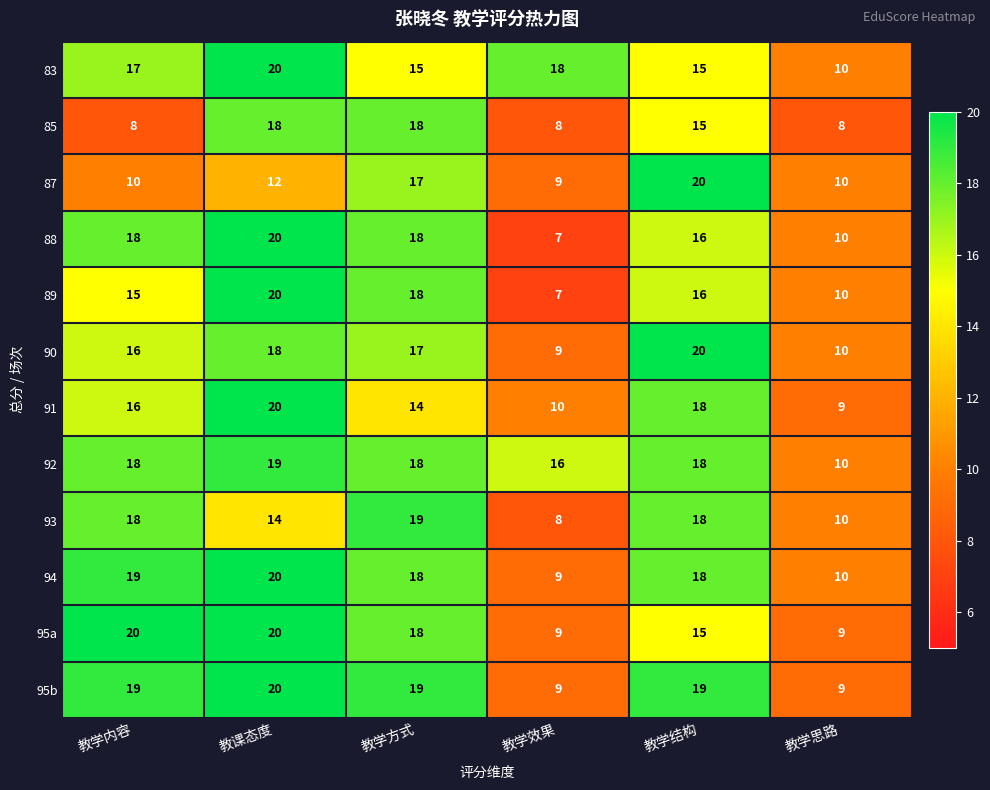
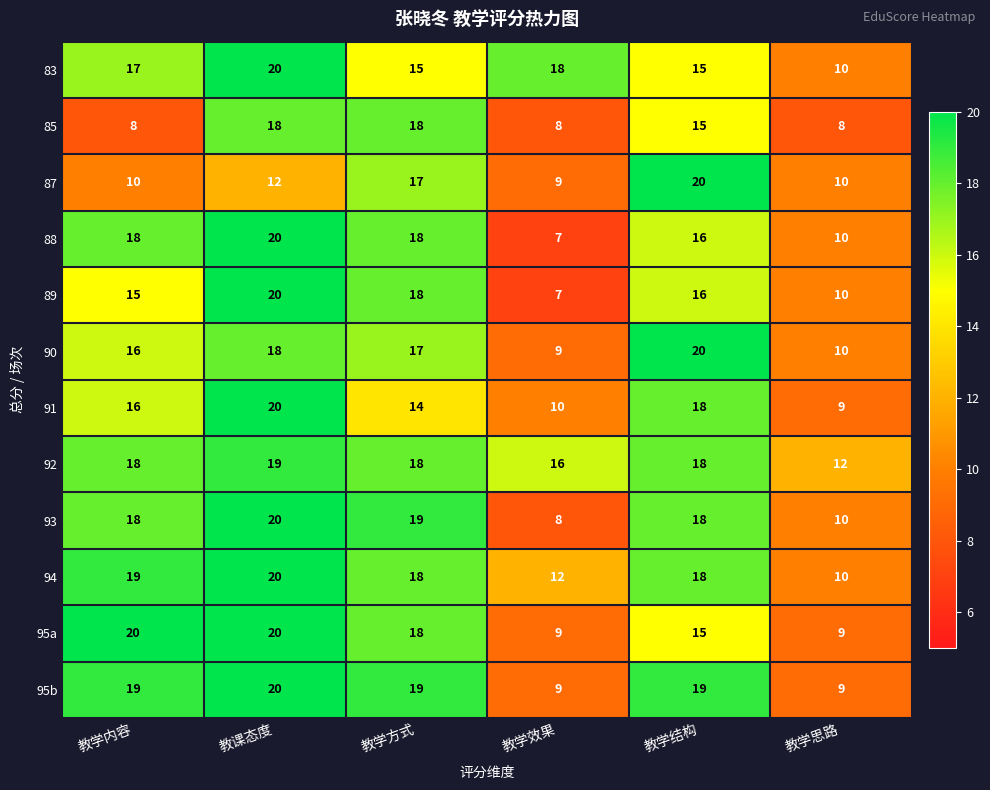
92, 教学思路: 10 -> 12
93, 教课态度: 14 -> 20
94, 教学效果: 9 -> 12
